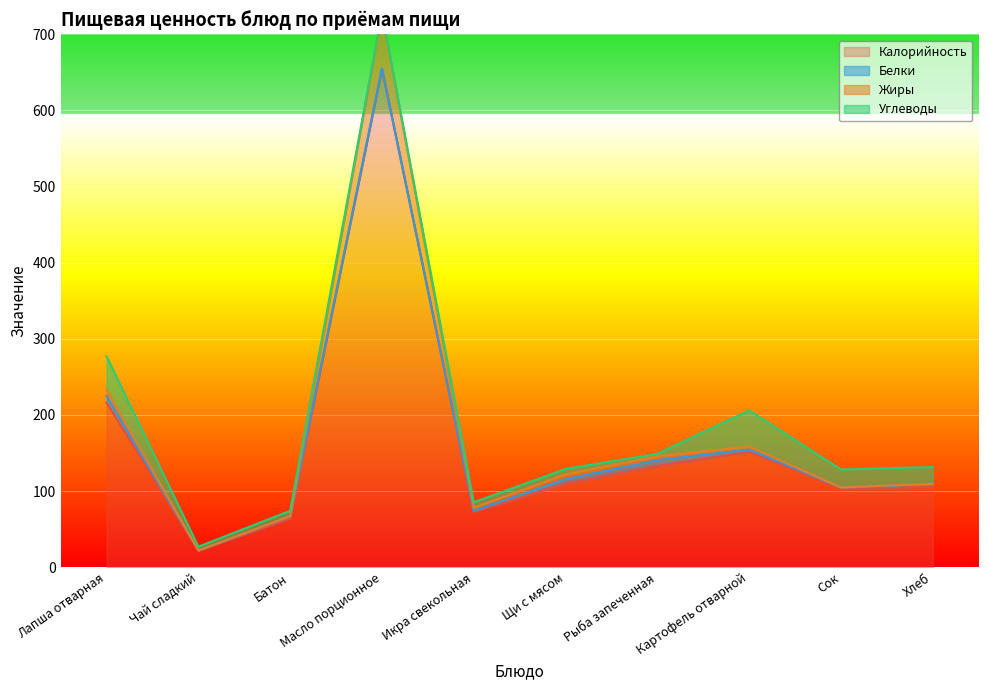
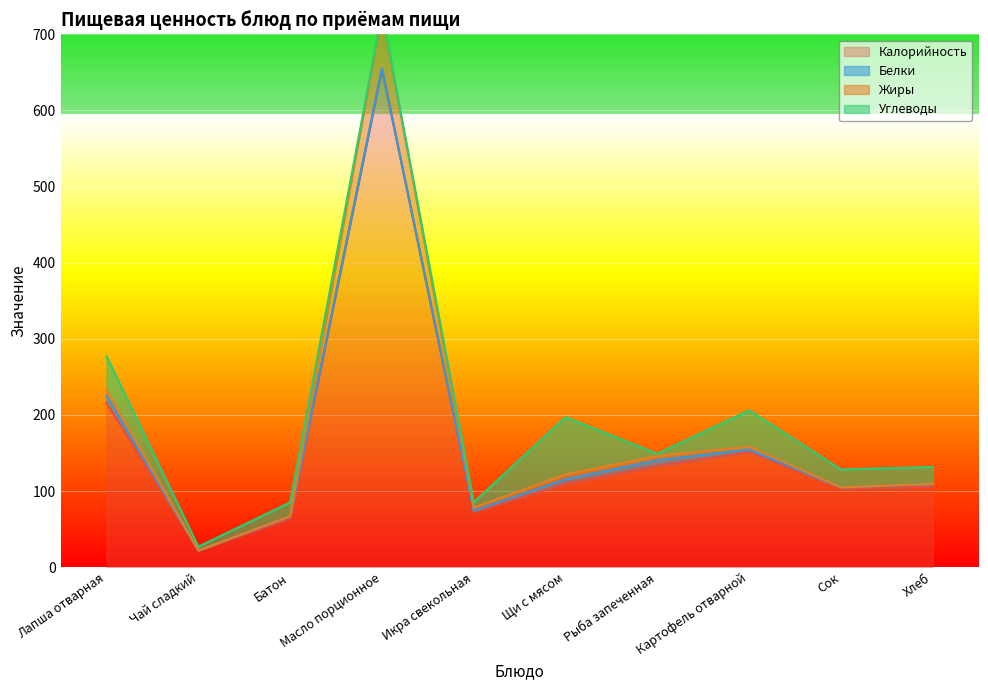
Углеводы, Батон: 10 -> 20
Углеводы, Щи с мясом: 10 -> 80
